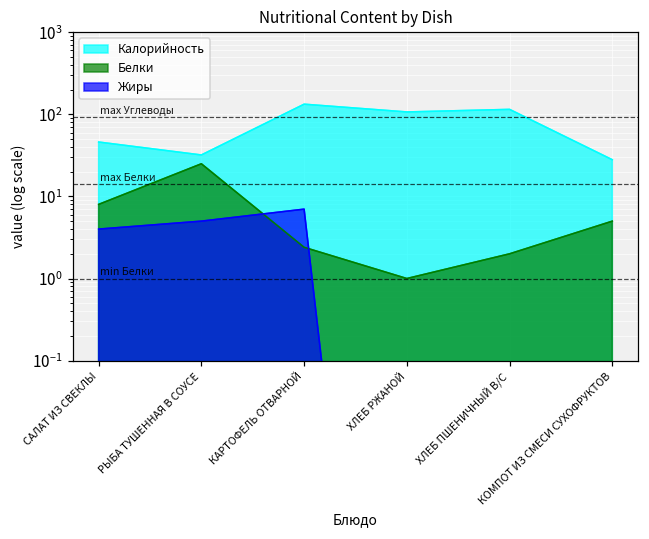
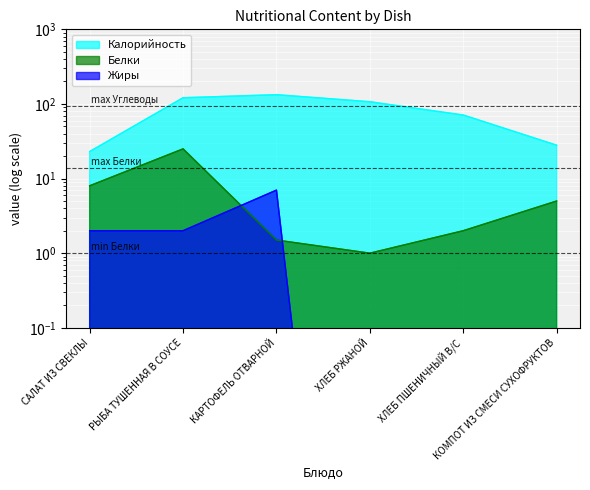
Калорийность, САЛАТ ИЗ СВЕКЛЫ: 50 -> 23
Жиры, САЛАТ ИЗ СВЕКЛЫ: 4 -> 2.0
Калорийность, РЫБА ТУШЕННАЯ В СОУСЕ: 32 -> 120
Жиры, РЫБА ТУШЕННАЯ В СОУСЕ: 5 -> 2.0
Белки, КАРТОФЕЛЬ ОТВАРНОЙ: 2.4 -> 1.5
Калорийность, ХЛЕБ ПШЕНИЧНЫЙ В/С: 120 -> 70
